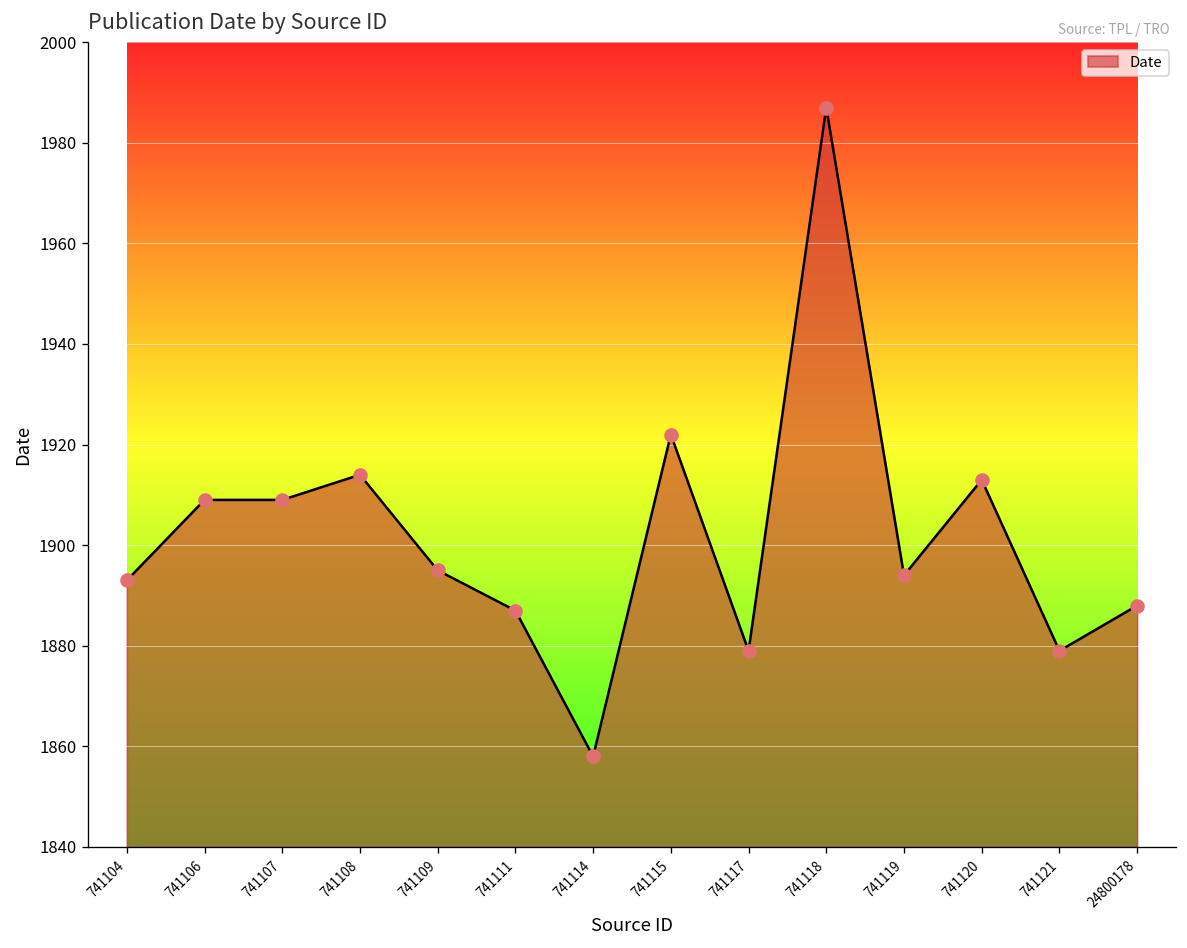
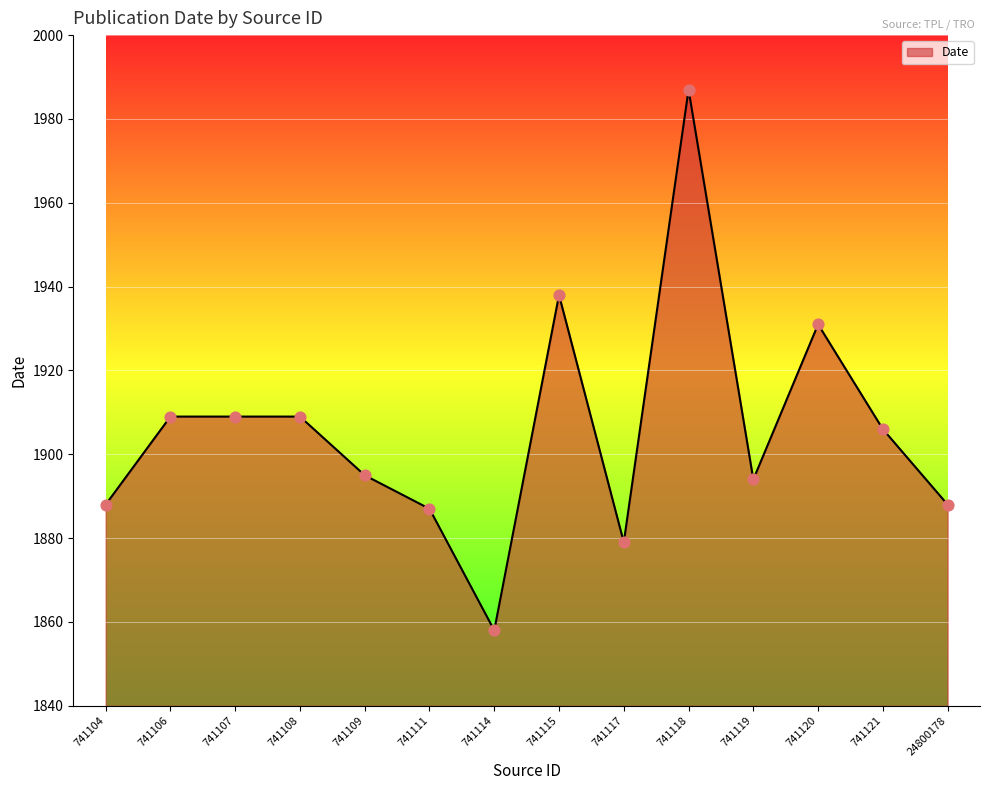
741104: 1893 -> 1888
741108: 1914 -> 1909
741115: 1922 -> 1938
741120: 1913 -> 1931
741121: 1879 -> 1906
